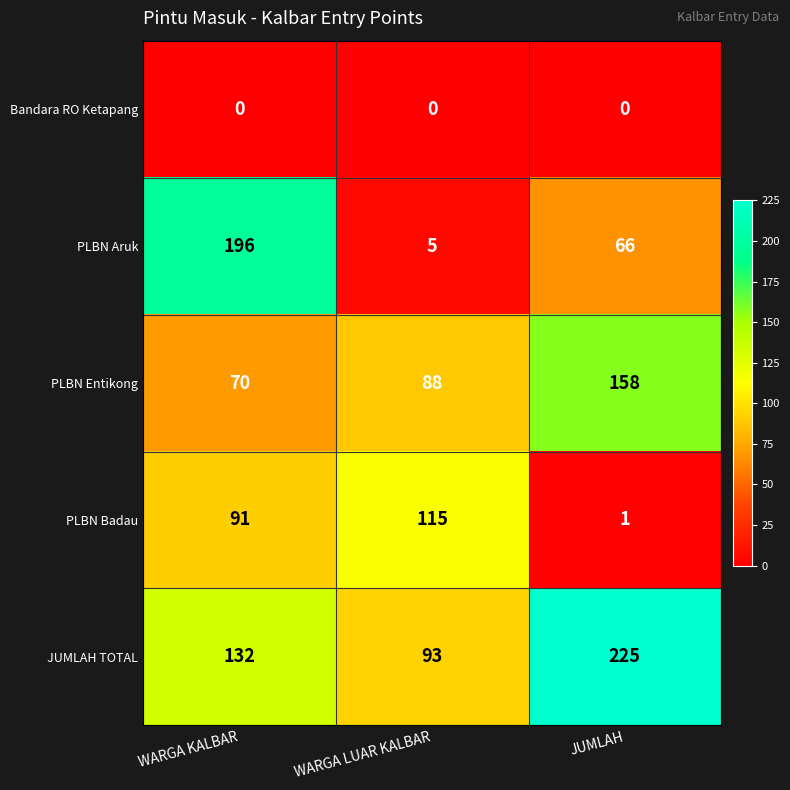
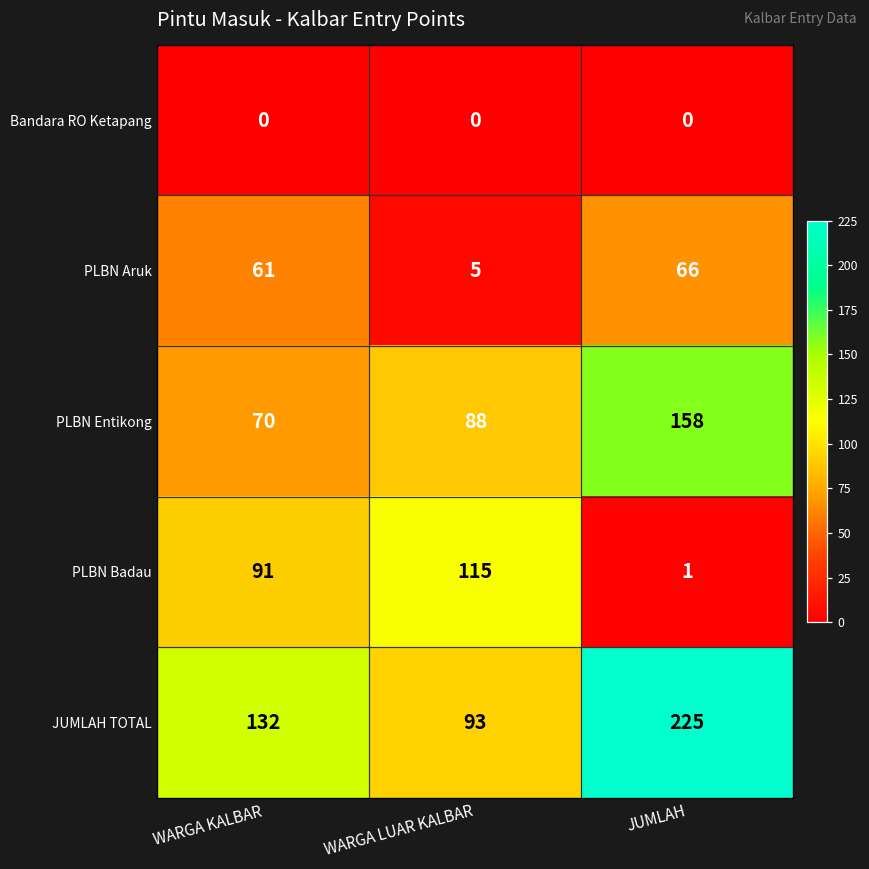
PLBN Aruk, WARGA KALBAR: 196 -> 61
